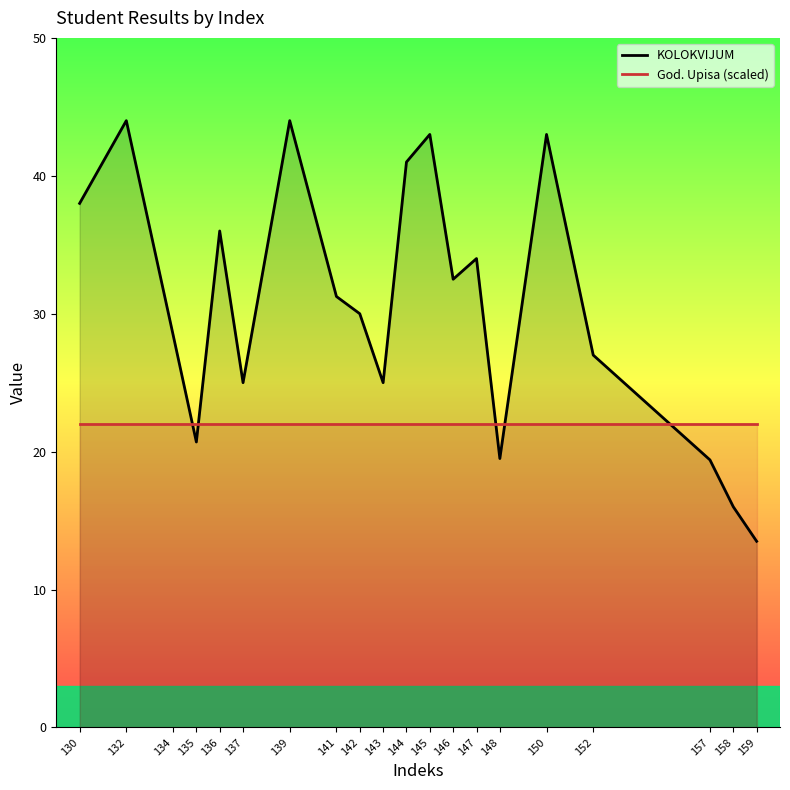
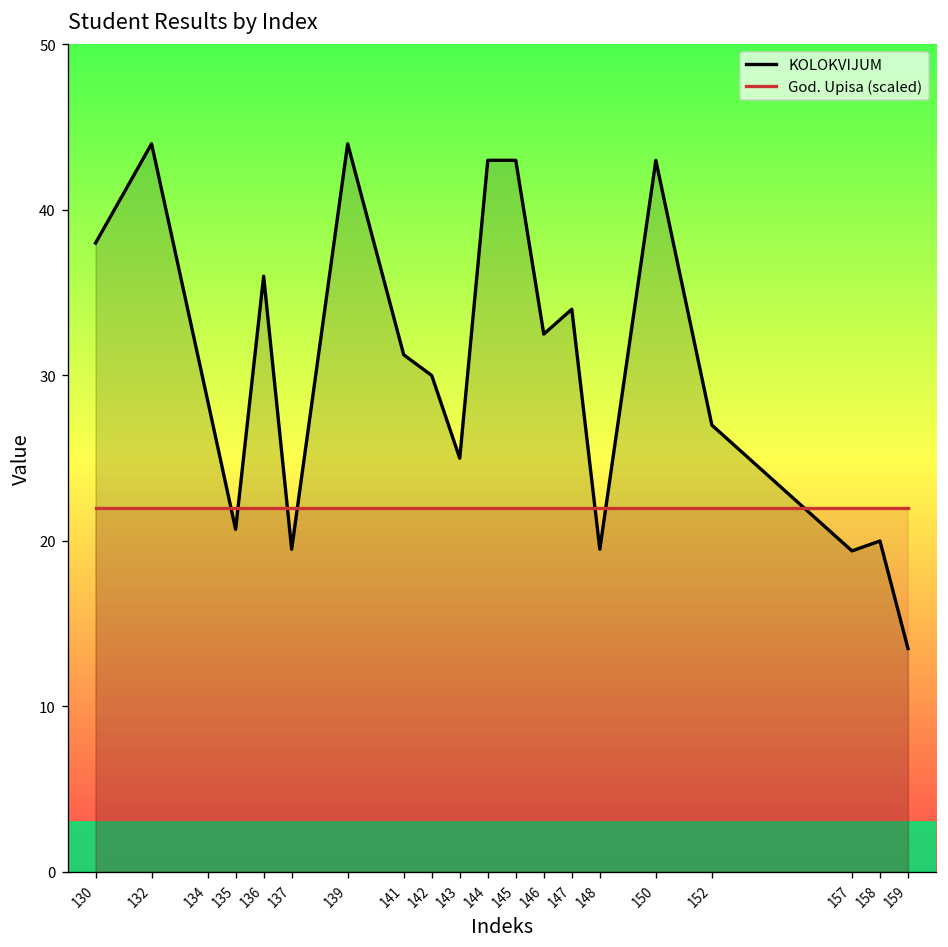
KOLOKVIJUM, 137: 25.0 -> 19.5
KOLOKVIJUM, 144: 41 -> 43
KOLOKVIJUM, 158: 16 -> 20
